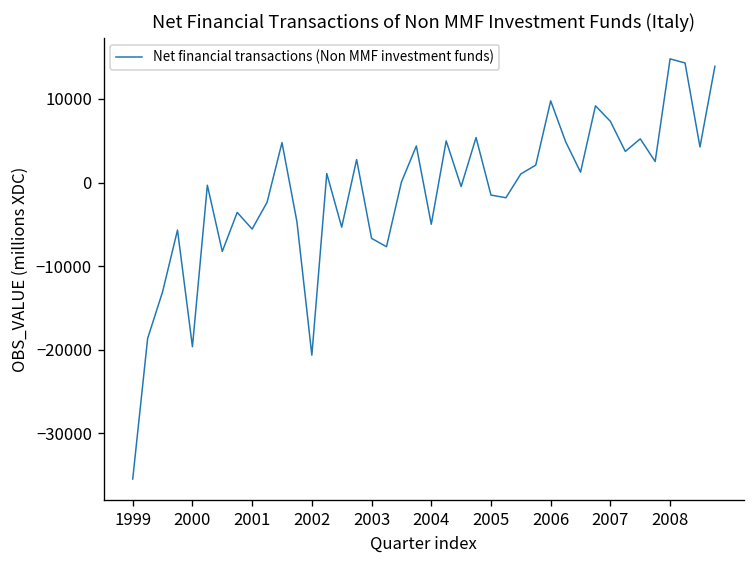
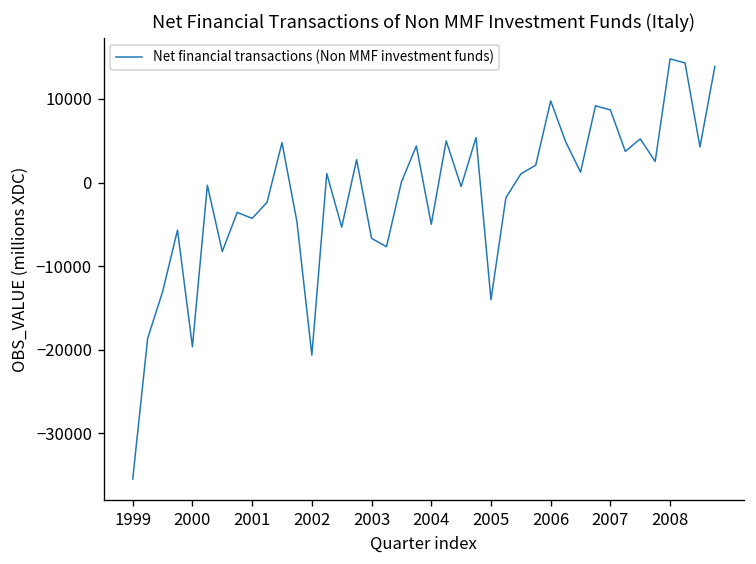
2001: -6000 -> -4000
2005: -2000 -> -14000
2007: 7000 -> 9000
